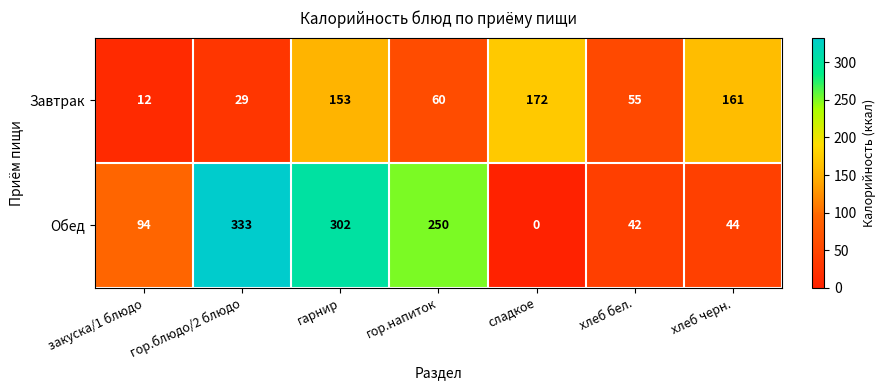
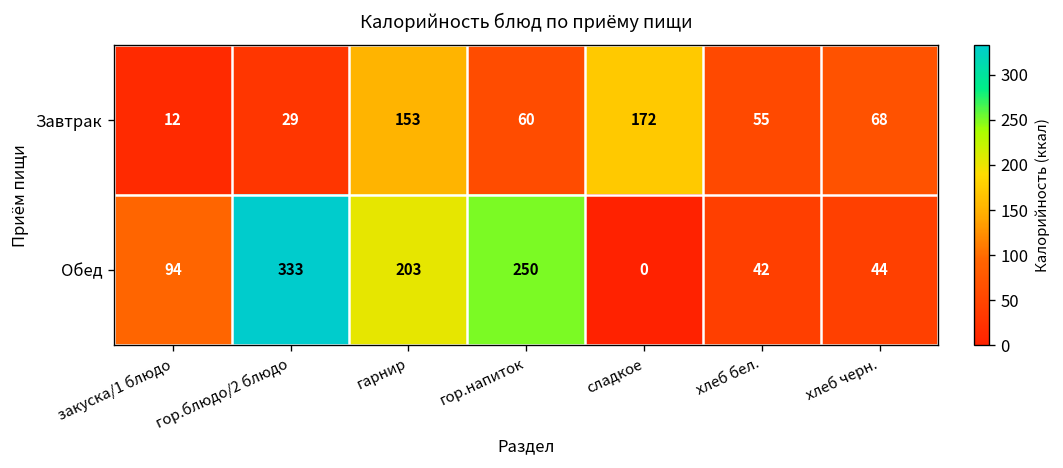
Завтрак, хлеб черн.: 161 -> 68
Обед, гарнир: 302 -> 203
